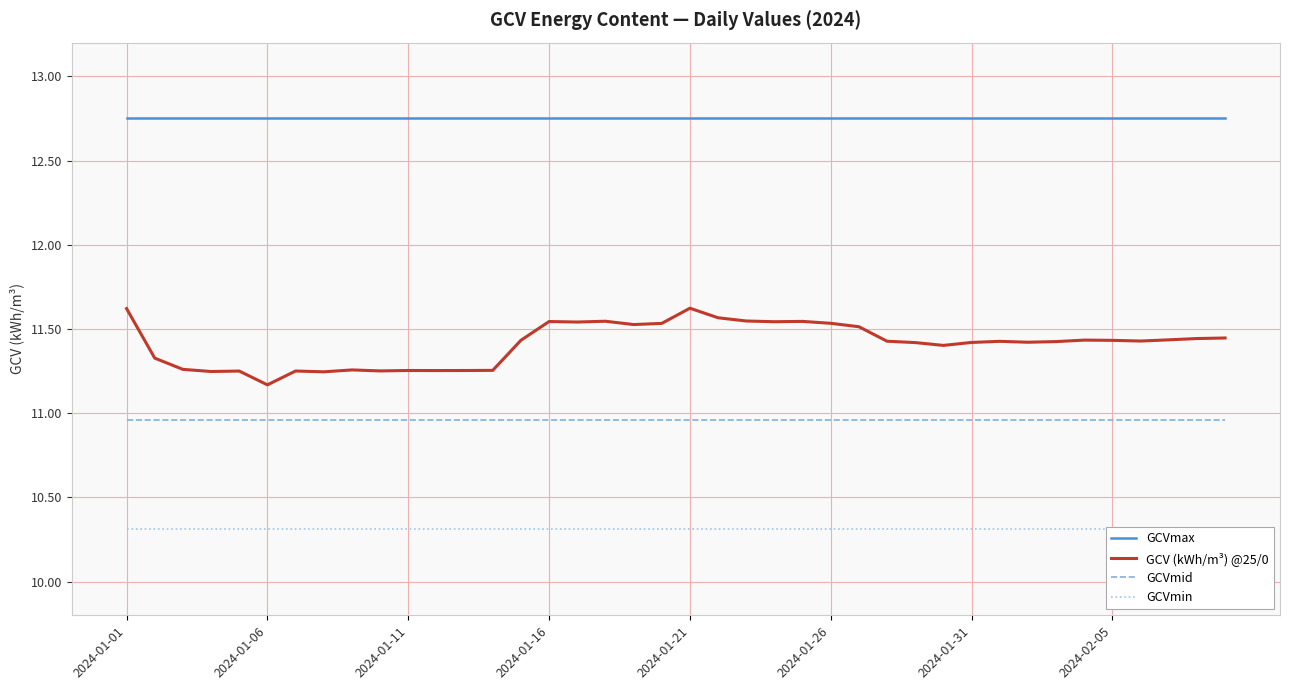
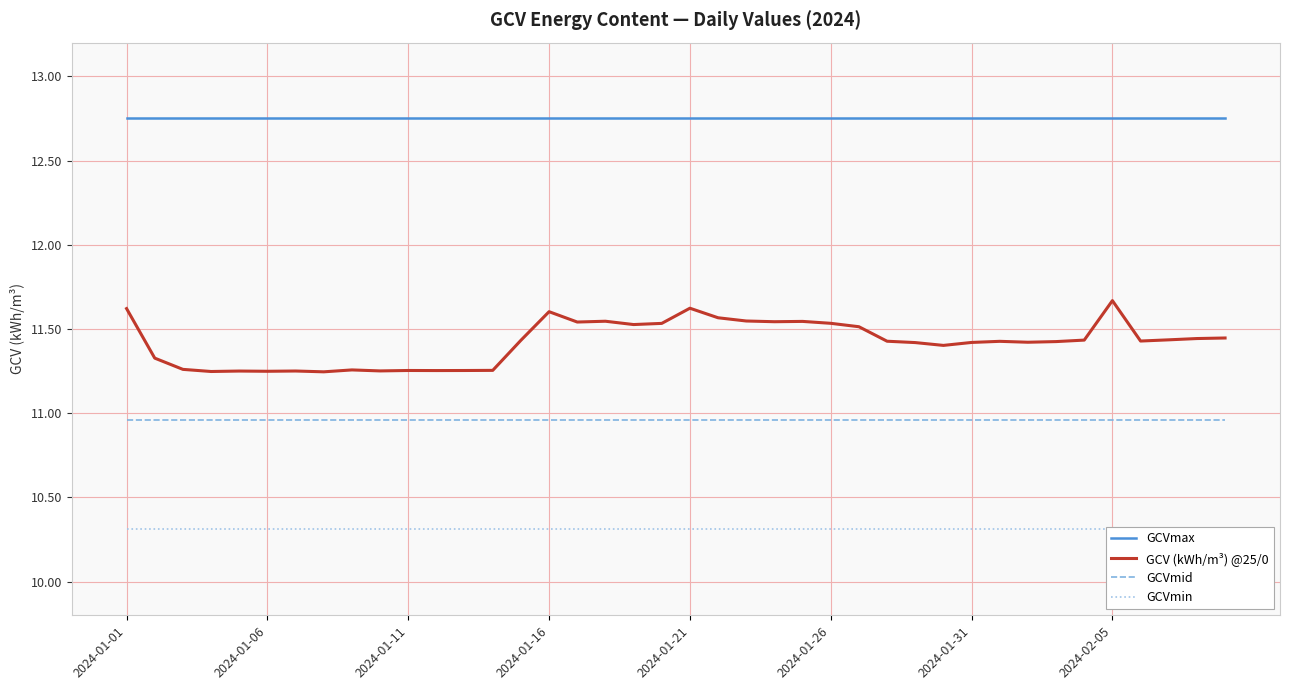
GCV (kWh/m³) @25/0, 2024-01-06: 11.17 -> 11.25
GCV (kWh/m³) @25/0, 2024-01-16: 11.54 -> 11.60
GCV (kWh/m³) @25/0, 2024-02-05: 11.43 -> 11.67
